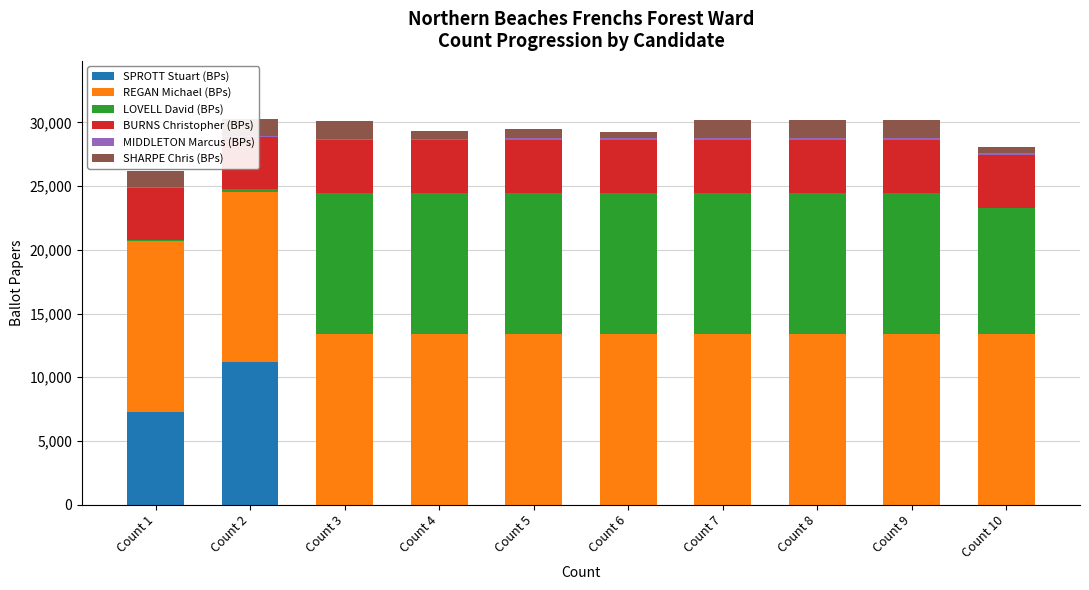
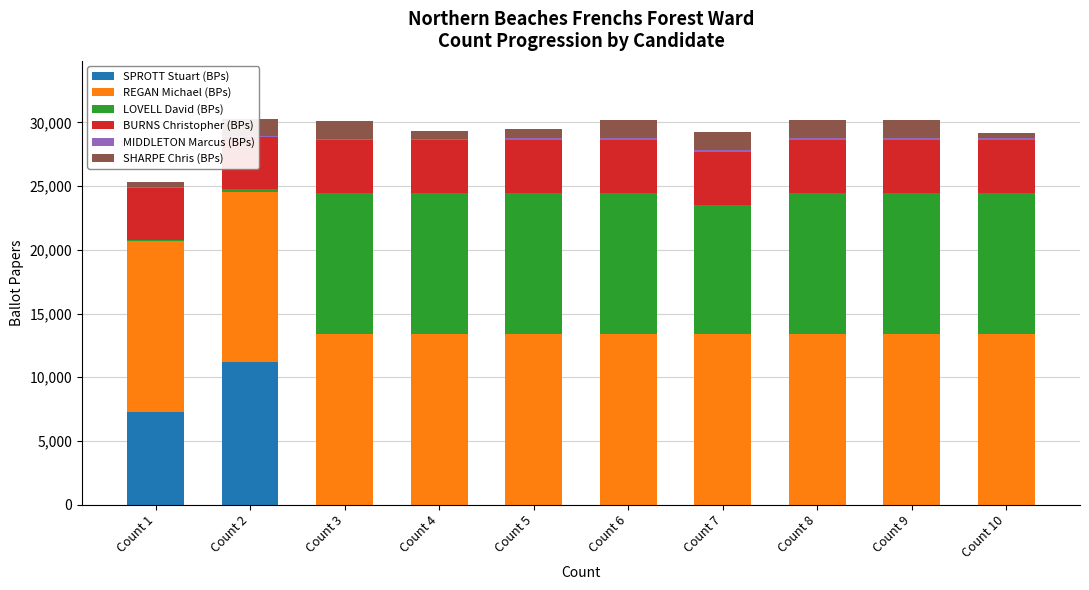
SHARPE Chris (BPs), Count 1: 1,300 -> 400
SHARPE Chris (BPs), Count 6: 500 -> 1,400
LOVELL David (BPs), Count 7: 11,100 -> 10,100
LOVELL David (BPs), Count 10: 9,900 -> 11,100
